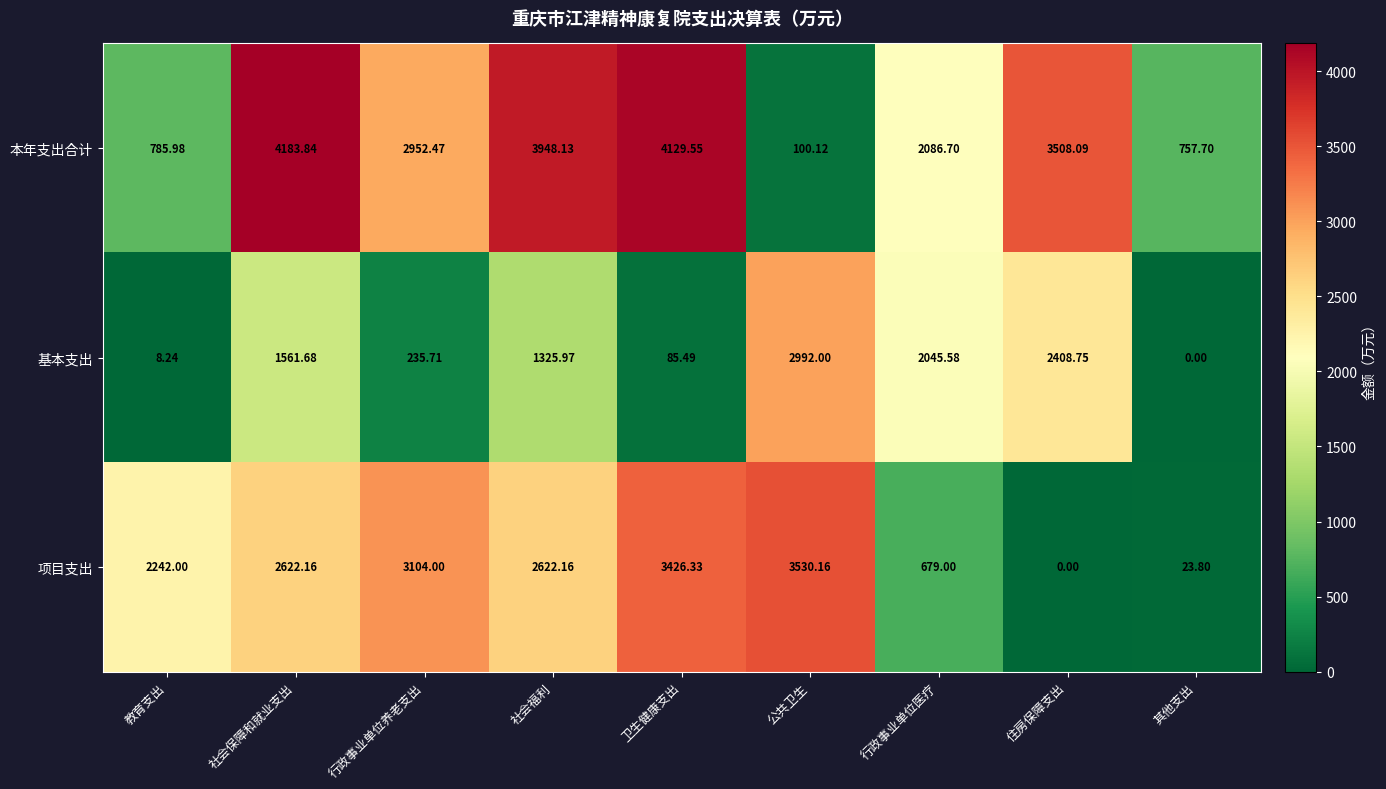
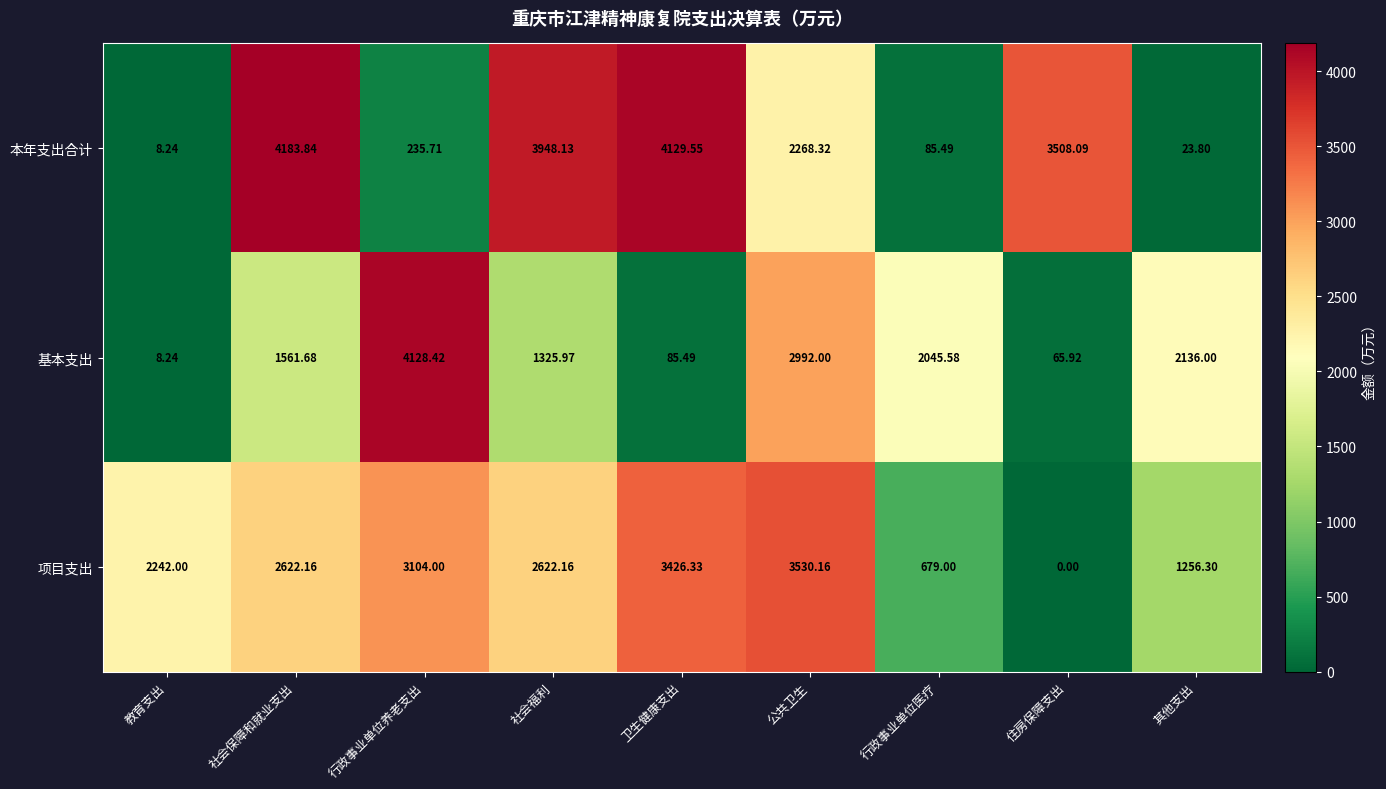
本年支出合计, 教育支出: 785.98 -> 8.24
本年支出合计, 行政事业单位养老支出: 2952.47 -> 235.71
本年支出合计, 公共卫生: 100.12 -> 2268.32
本年支出合计, 行政事业单位医疗: 2086.70 -> 85.49
本年支出合计, 其他支出: 757.70 -> 23.80
基本支出, 行政事业单位养老支出: 235.71 -> 4128.42
基本支出, 住房保障支出: 2408.75 -> 65.92
基本支出, 其他支出: 0.00 -> 2136.00
项目支出, 其他支出: 23.80 -> 1256.30
